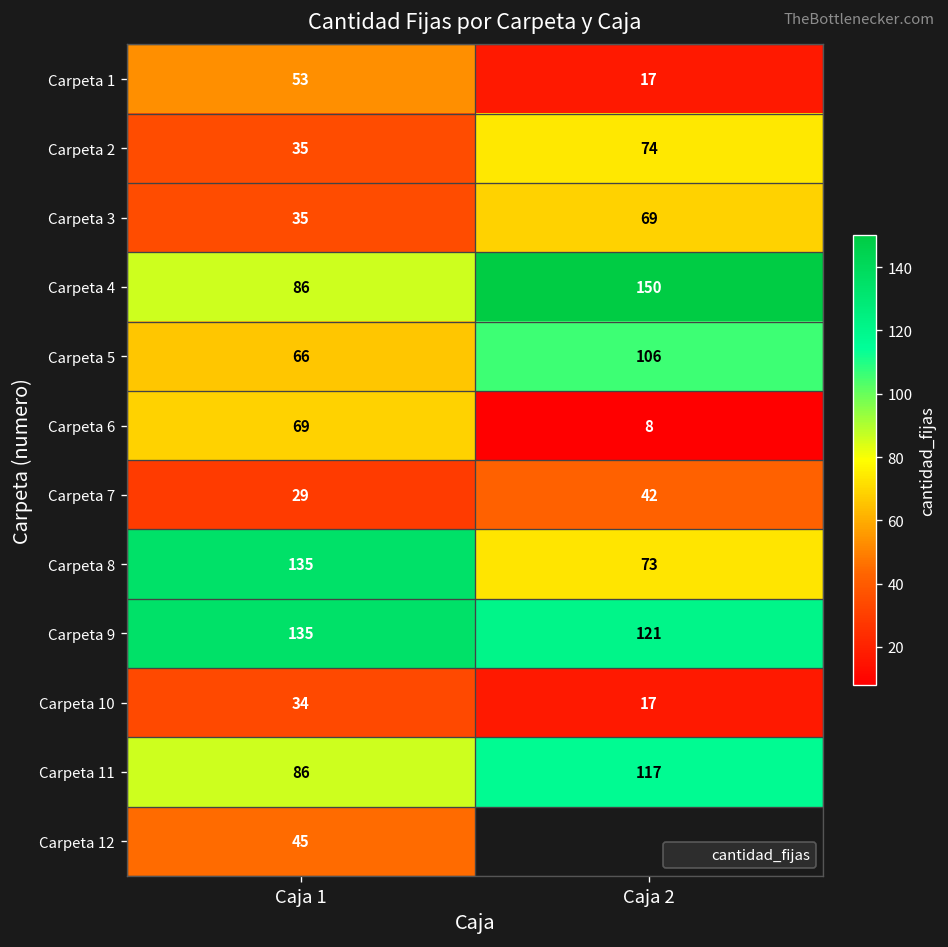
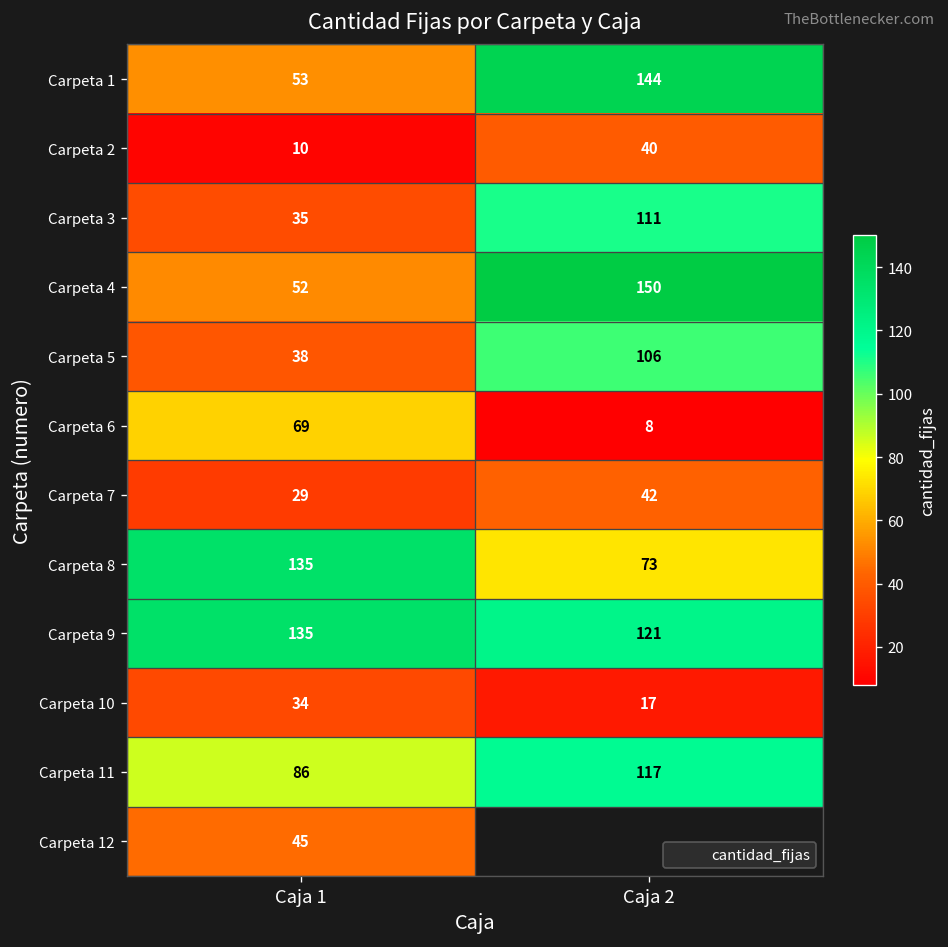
Carpeta 1, Caja 2: 17 -> 144
Carpeta 2, Caja 1: 35 -> 10
Carpeta 2, Caja 2: 74 -> 40
Carpeta 3, Caja 2: 69 -> 111
Carpeta 4, Caja 1: 86 -> 52
Carpeta 5, Caja 1: 66 -> 38
